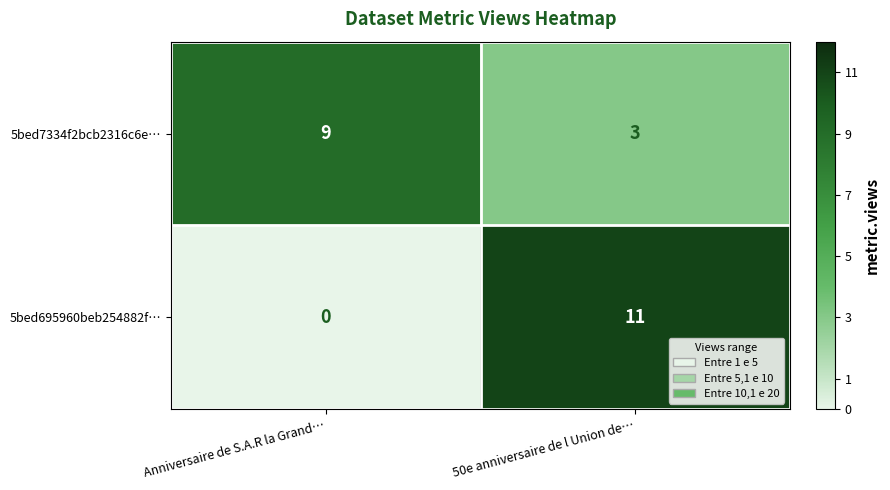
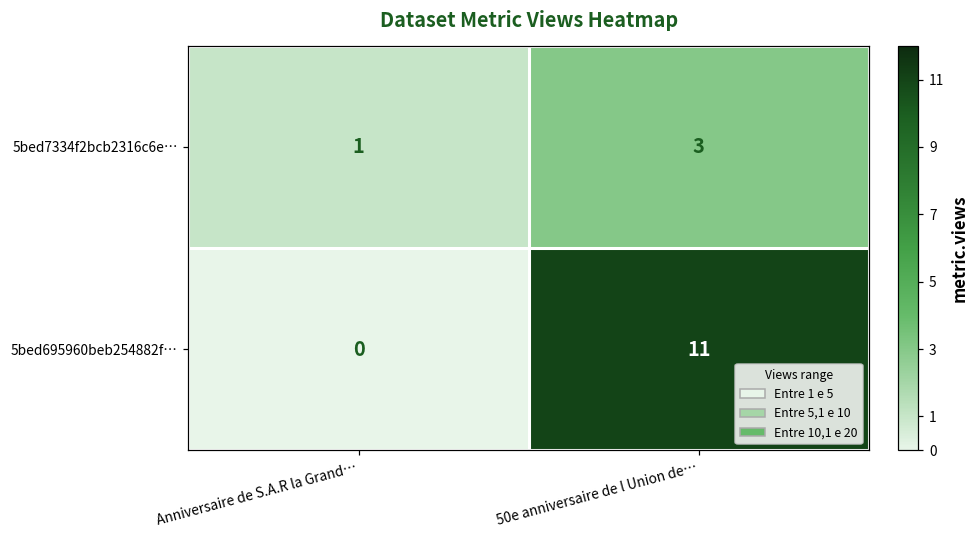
5bed7334f2bcb2316c6e…, Anniversaire de S.A.R la Grand…: 9 -> 1
